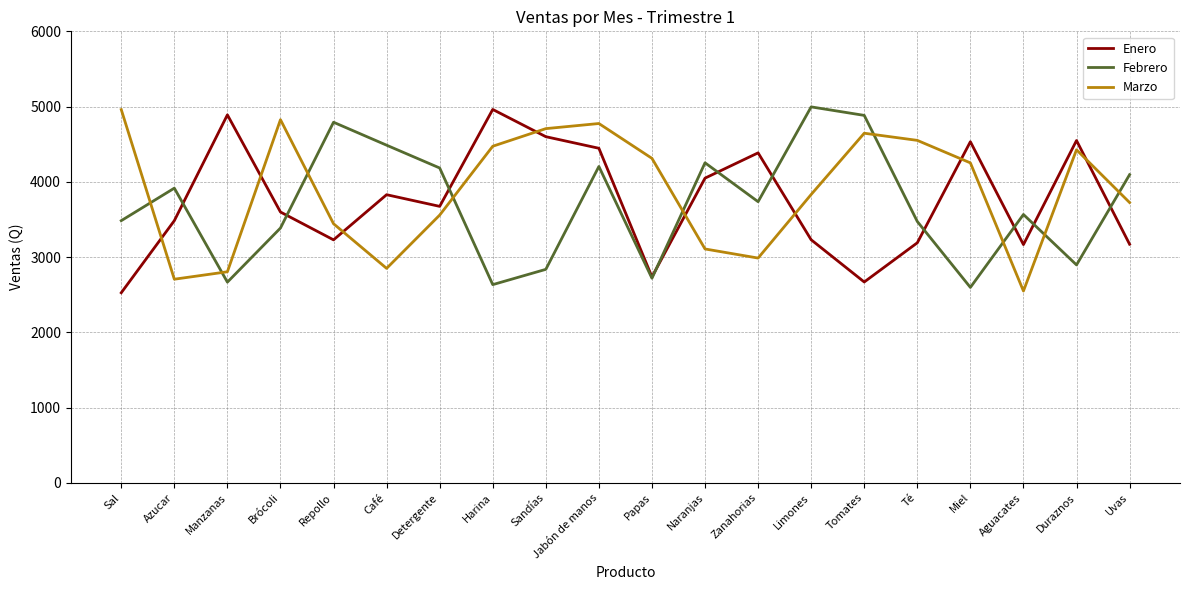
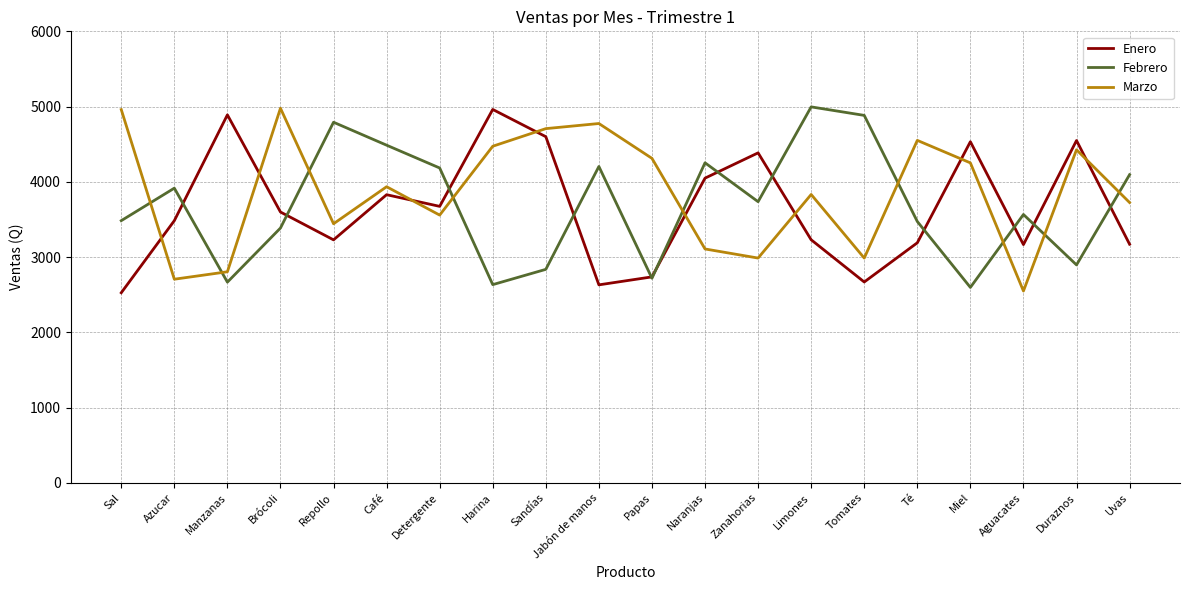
Marzo, Brócoli: 4800 -> 5000
Marzo, Café: 2900 -> 3900
Enero, Jabón de manos: 4400 -> 2600
Marzo, Tomates: 4600 -> 3000
